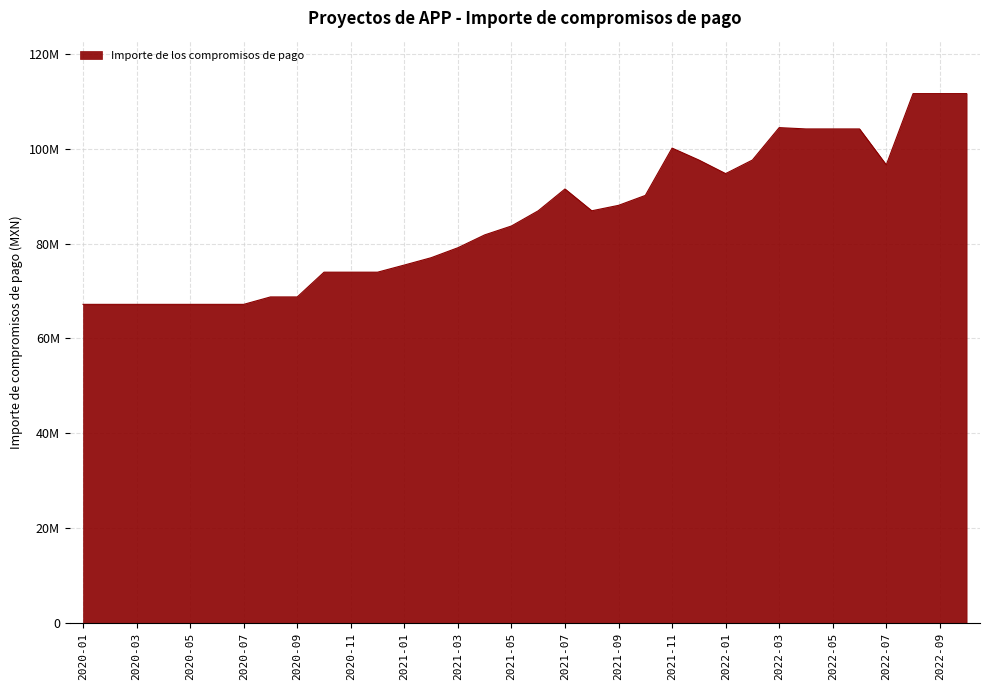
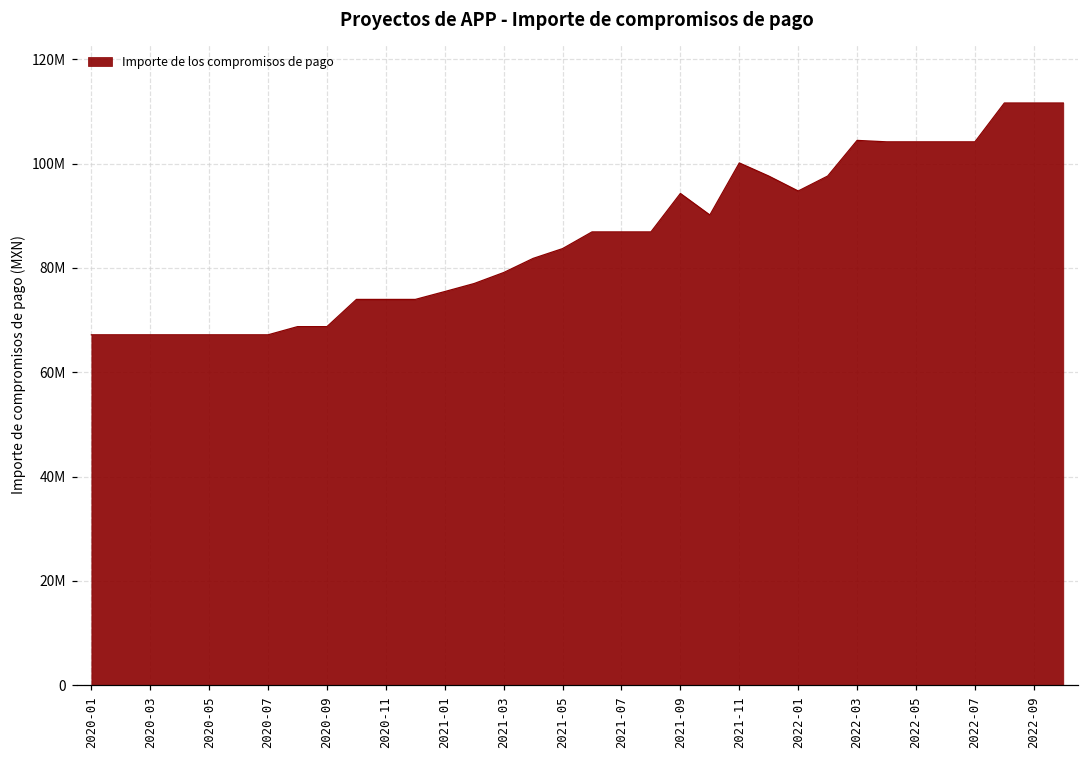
2021-07: 92000000 -> 87000000
2021-09: 88000000 -> 94000000
2022-07: 97000000 -> 104000000
